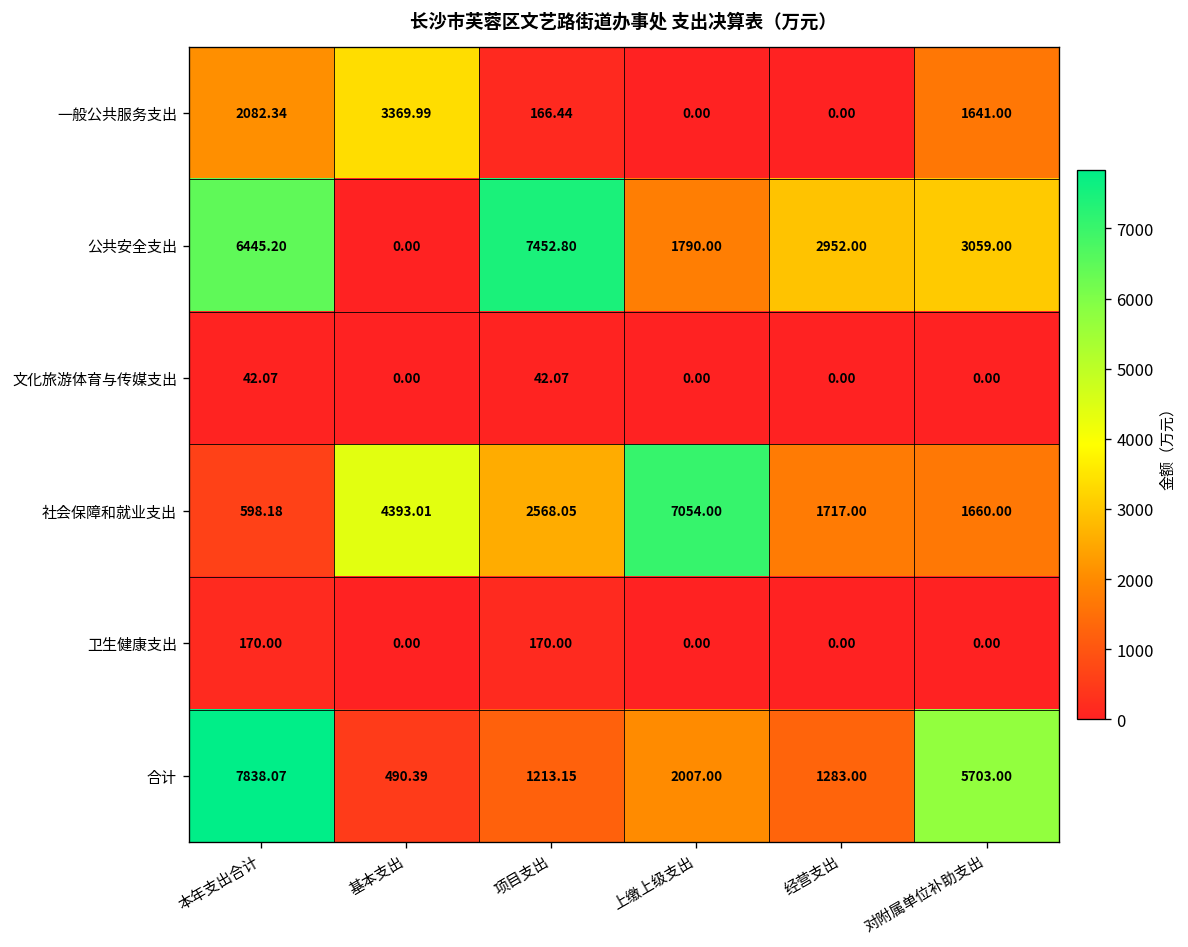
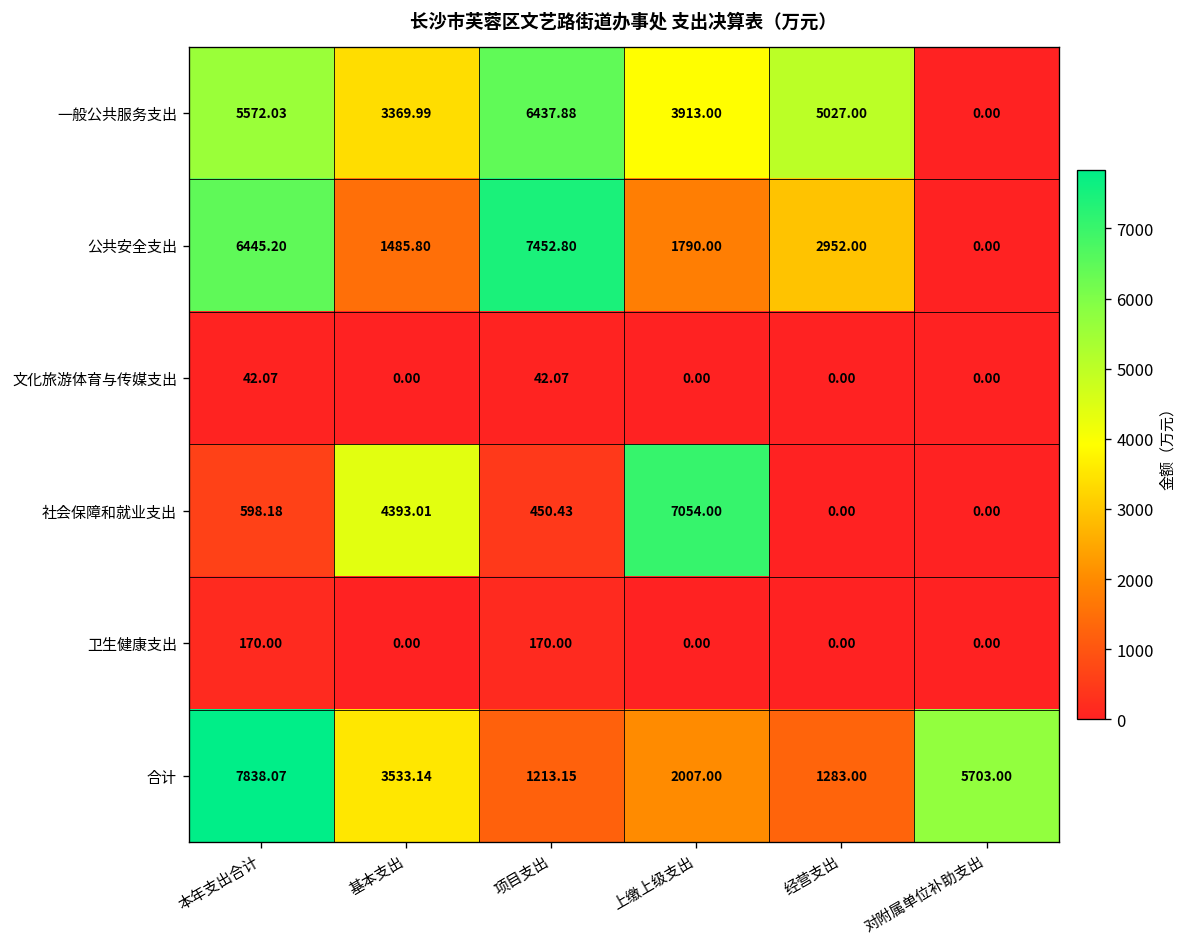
一般公共服务支出, 本年支出合计: 2082.34 -> 5572.03
一般公共服务支出, 项目支出: 166.44 -> 6437.88
一般公共服务支出, 上缴上级支出: 0.00 -> 3913.00
一般公共服务支出, 经营支出: 0.00 -> 5027.00
一般公共服务支出, 对附属单位补助支出: 1641.00 -> 0.00
公共安全支出, 基本支出: 0.00 -> 1485.80
公共安全支出, 对附属单位补助支出: 3059.00 -> 0.00
社会保障和就业支出, 项目支出: 2568.05 -> 450.43
社会保障和就业支出, 经营支出: 1717.00 -> 0.00
社会保障和就业支出, 对附属单位补助支出: 1660.00 -> 0.00
合计, 基本支出: 490.39 -> 3533.14
